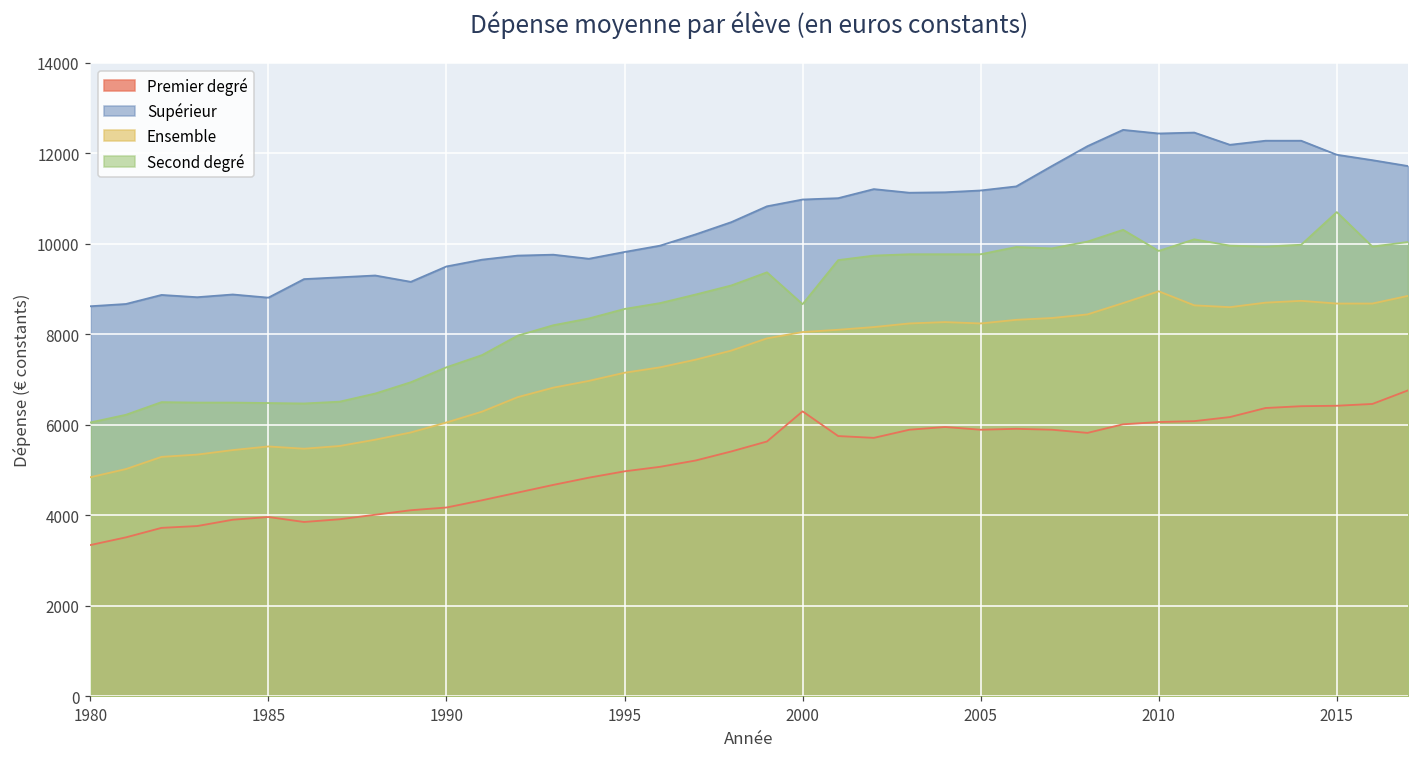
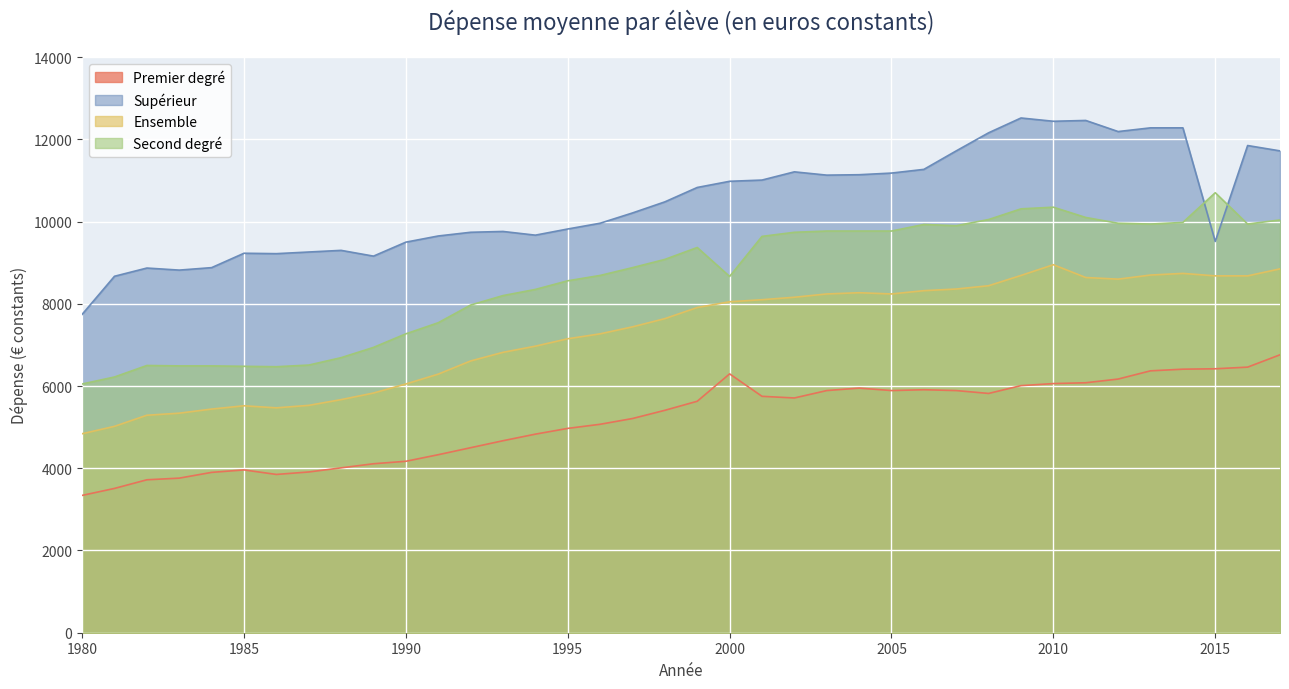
Supérieur, 1980: 8600 -> 7700
Supérieur, 1985: 8800 -> 9200
Second degré, 2010: 9800 -> 10400
Supérieur, 2015: 12000 -> 9500
